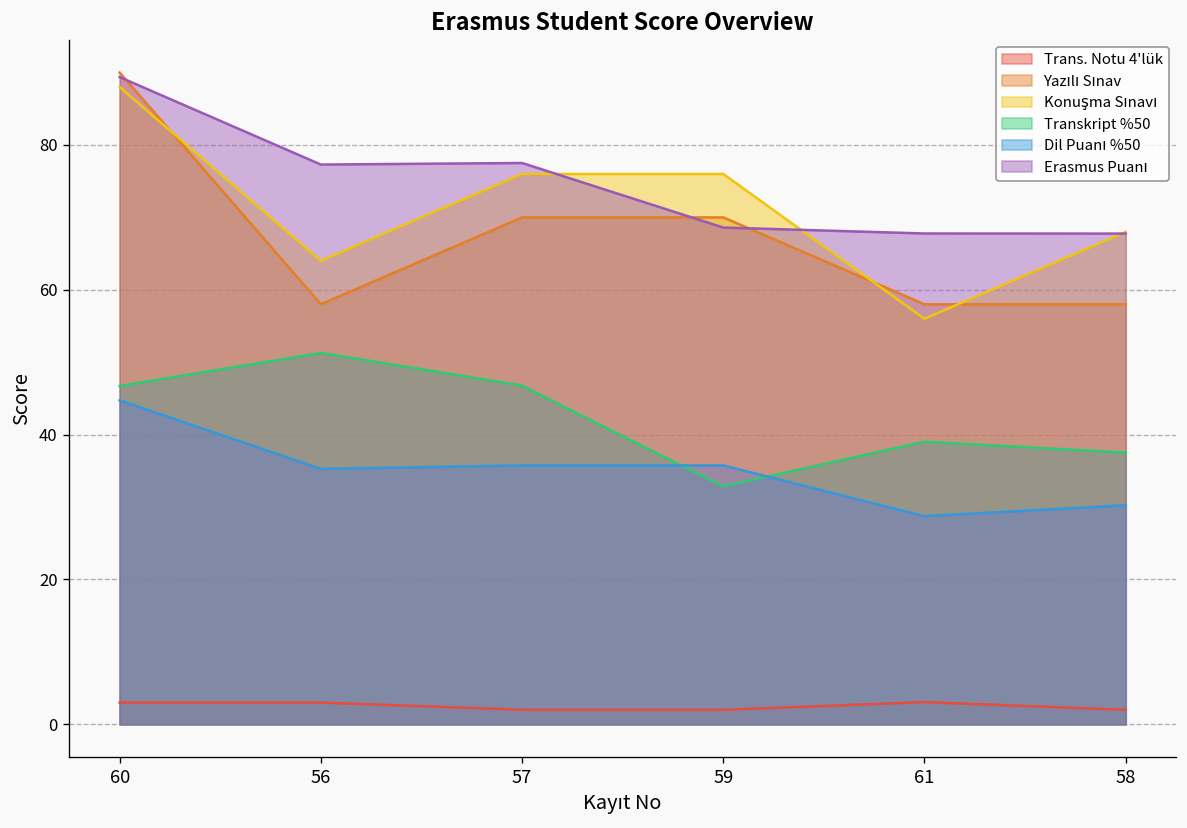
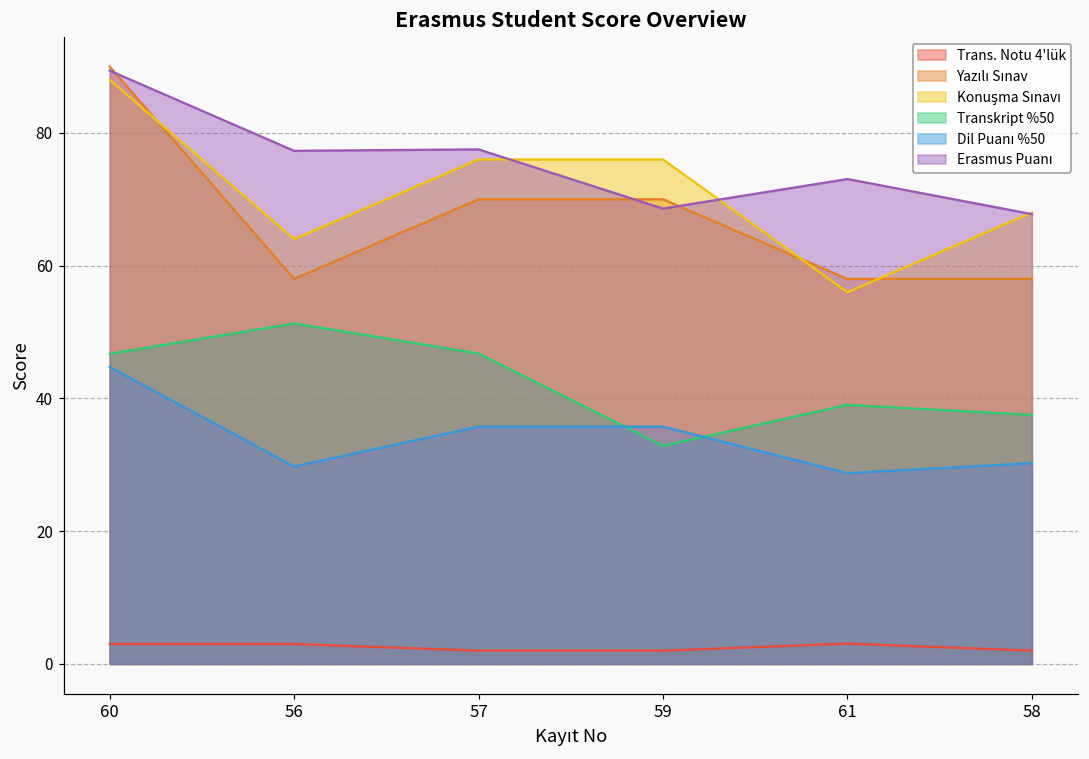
Dil Puanı %50, 56: 35 -> 30
Erasmus Puanı, 61: 68 -> 73
